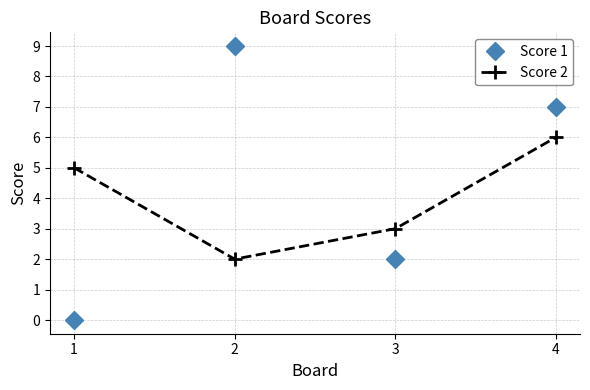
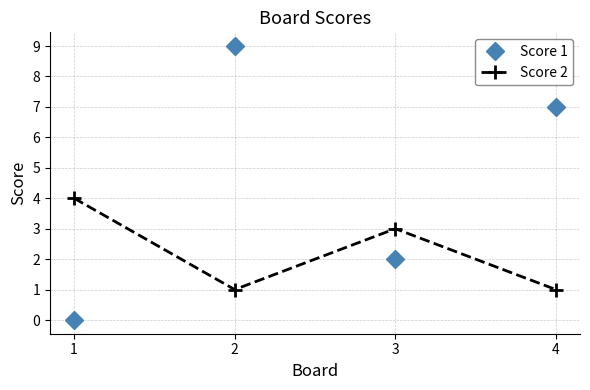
Score 2, 1: 5 -> 4
Score 2, 2: 2 -> 1
Score 2, 4: 6 -> 1
